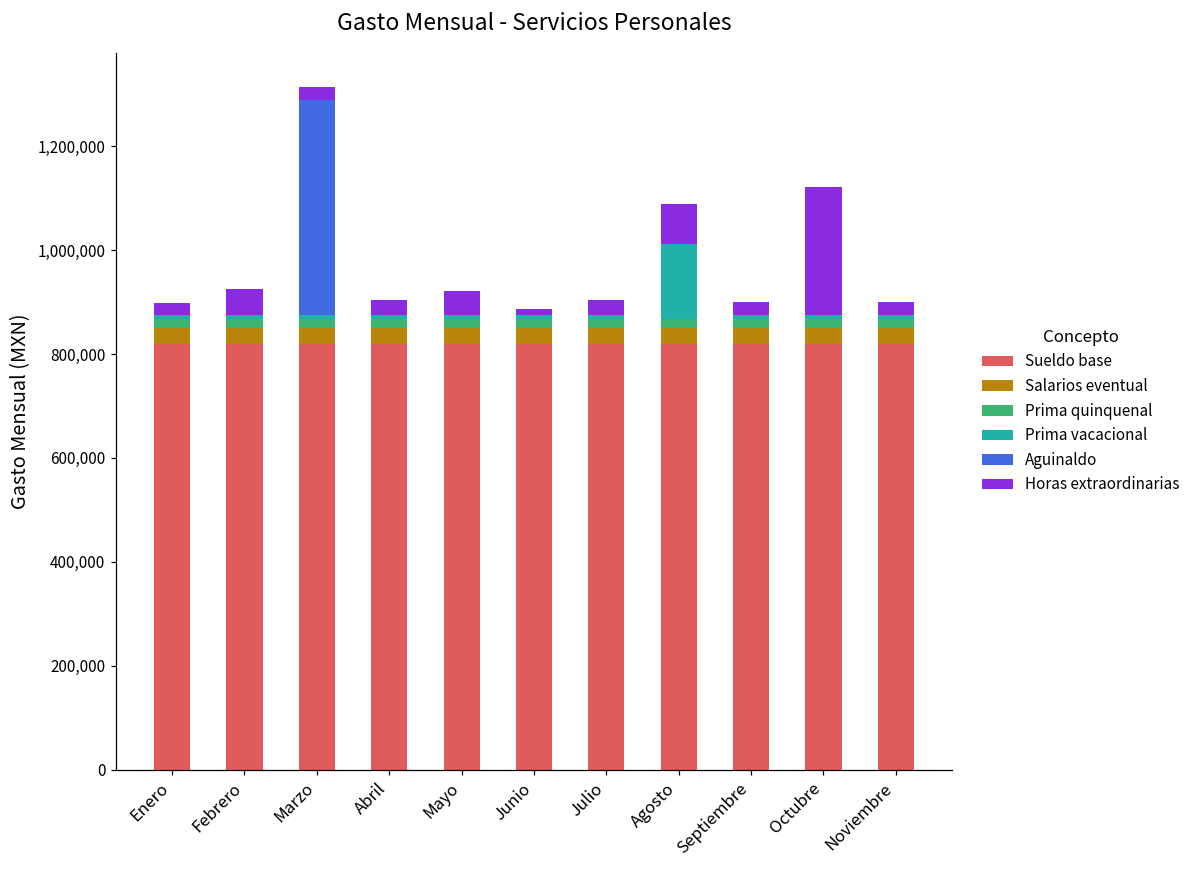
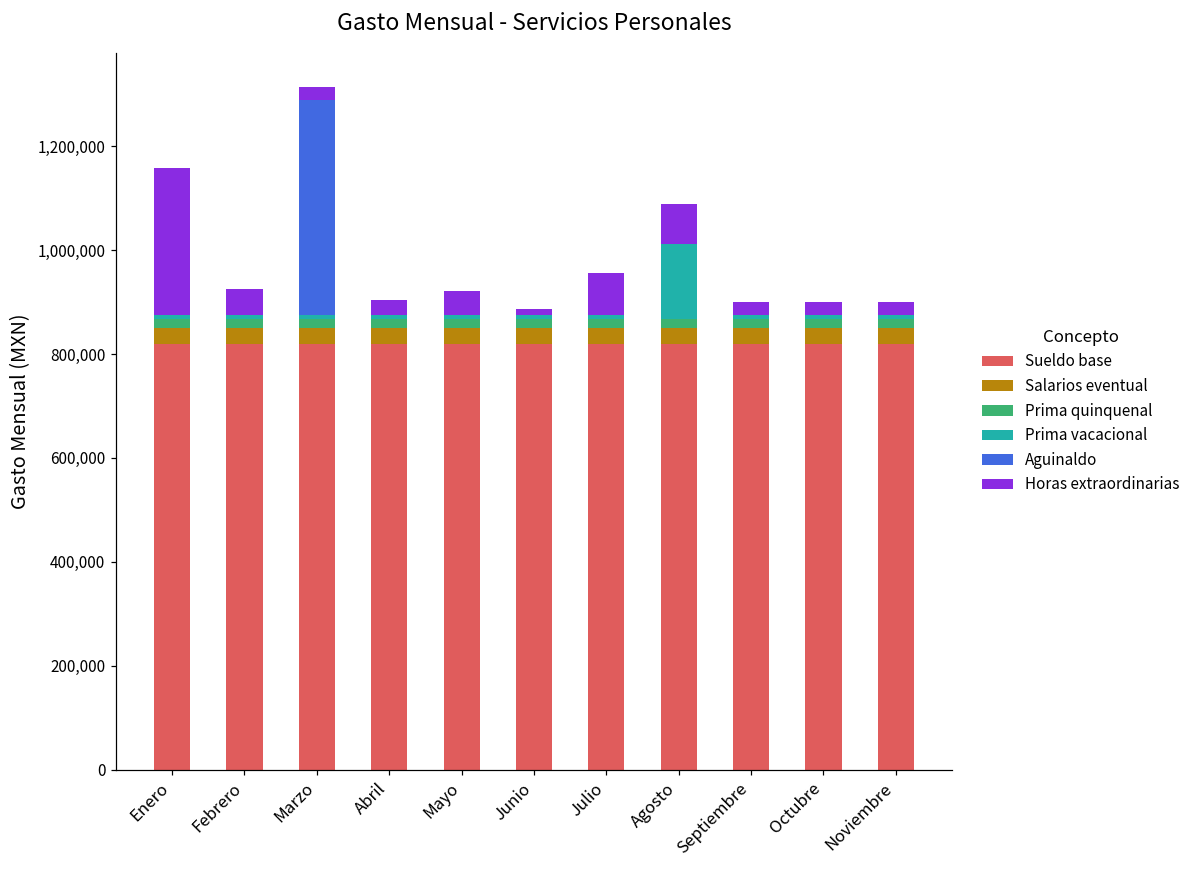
Horas extraordinarias, Enero: 20,000 -> 280,000
Horas extraordinarias, Julio: 30,000 -> 80,000
Horas extraordinarias, Octubre: 250,000 -> 30,000
